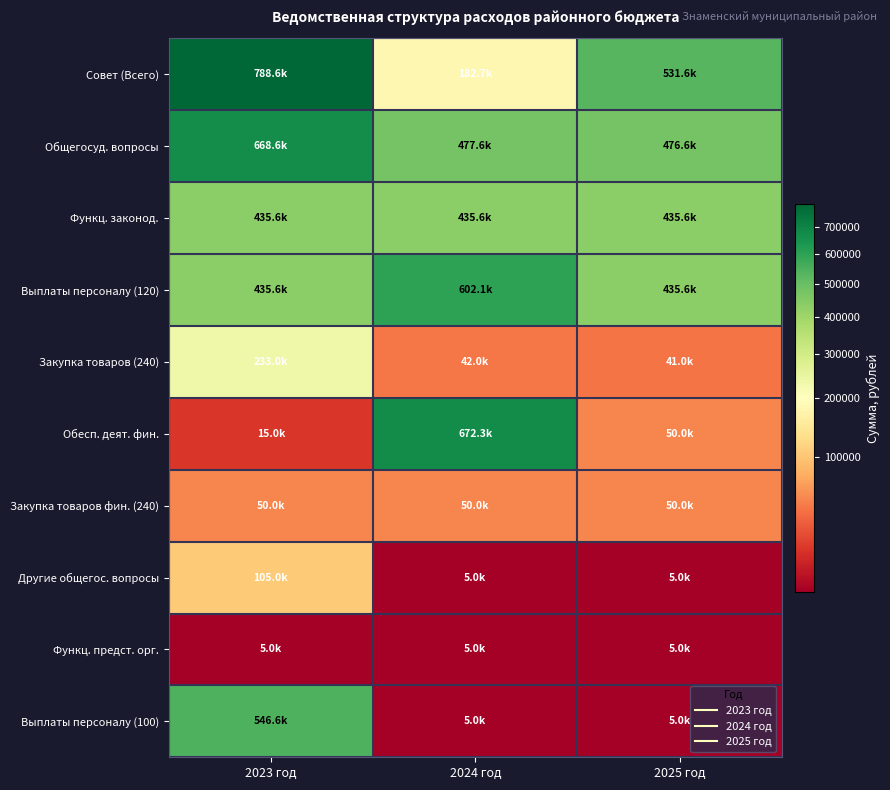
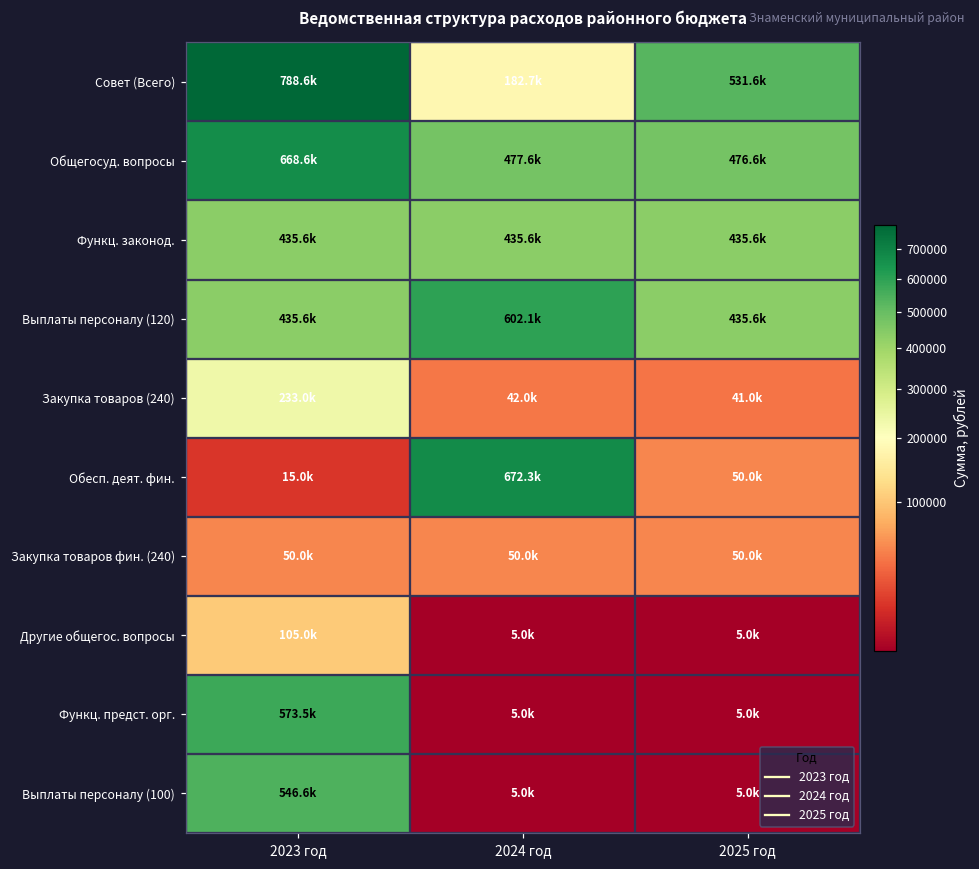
Функц. предст. орг., 2023 год: 5.0k -> 573.5k
